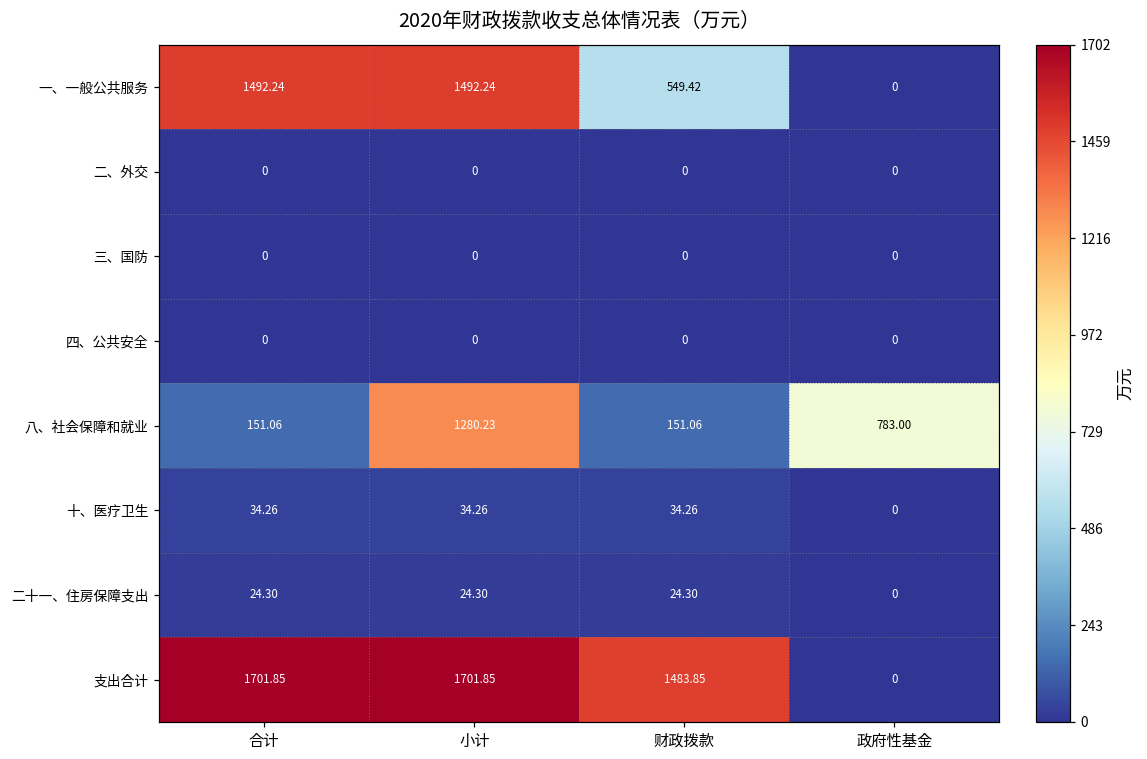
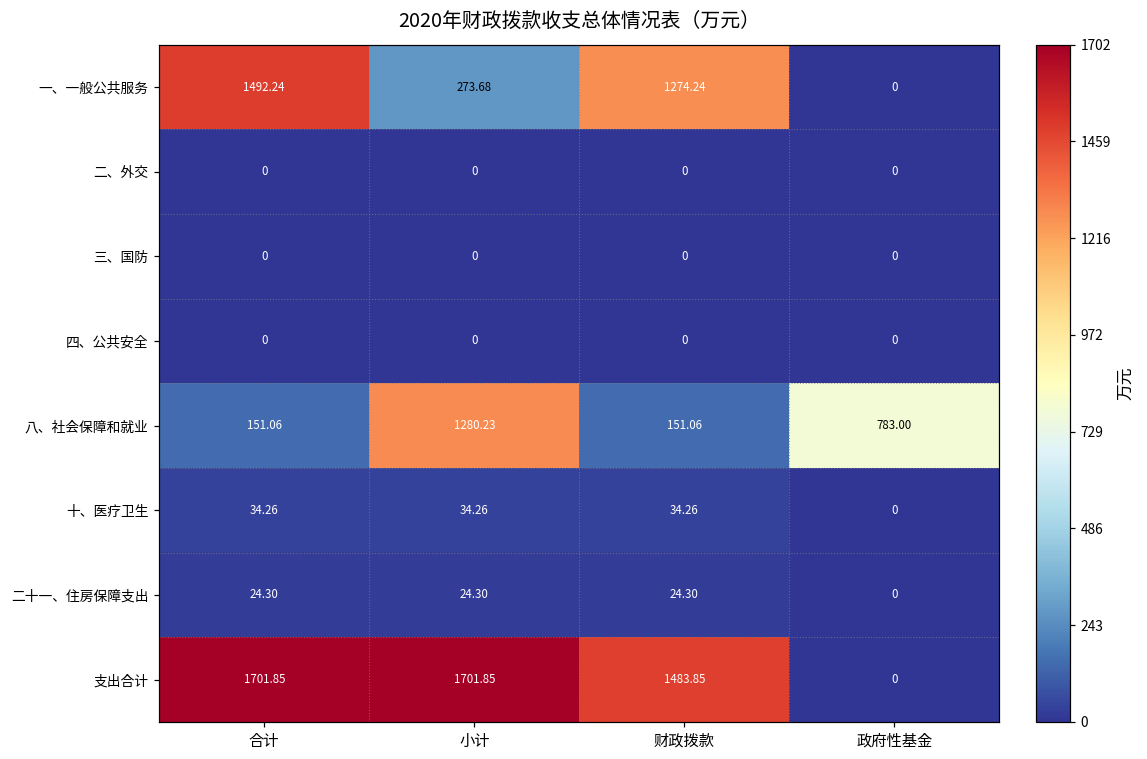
一、一般公共服务, 小计: 1492.24 -> 273.68
一、一般公共服务, 财政拨款: 549.42 -> 1274.24
